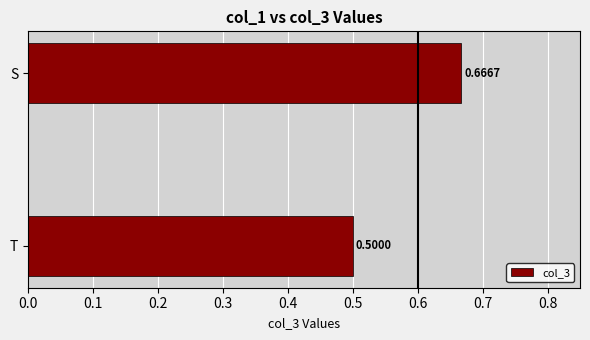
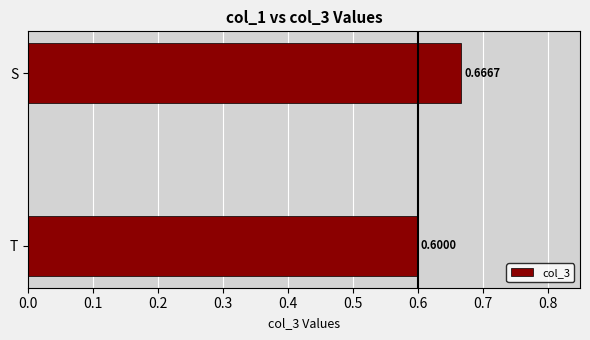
T: 0.5000 -> 0.6000
